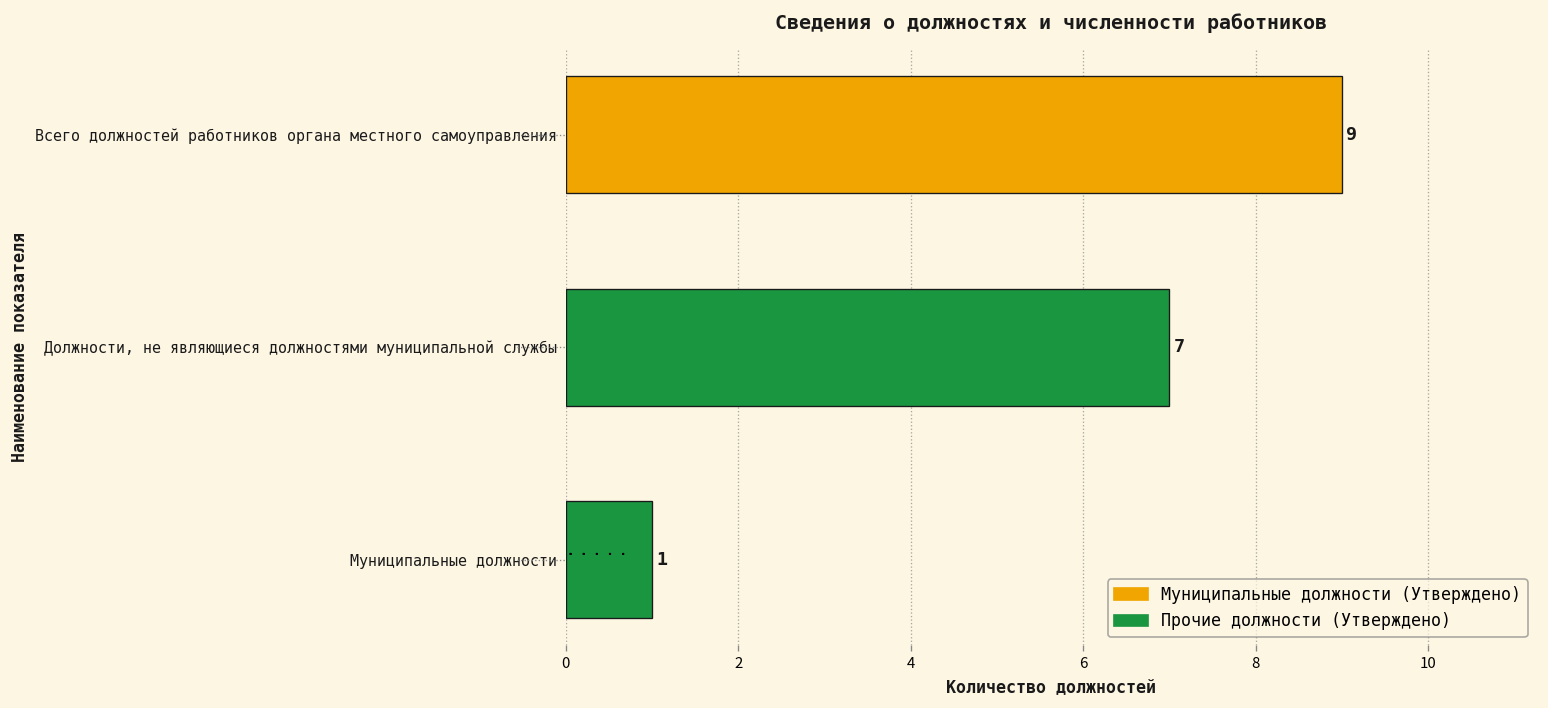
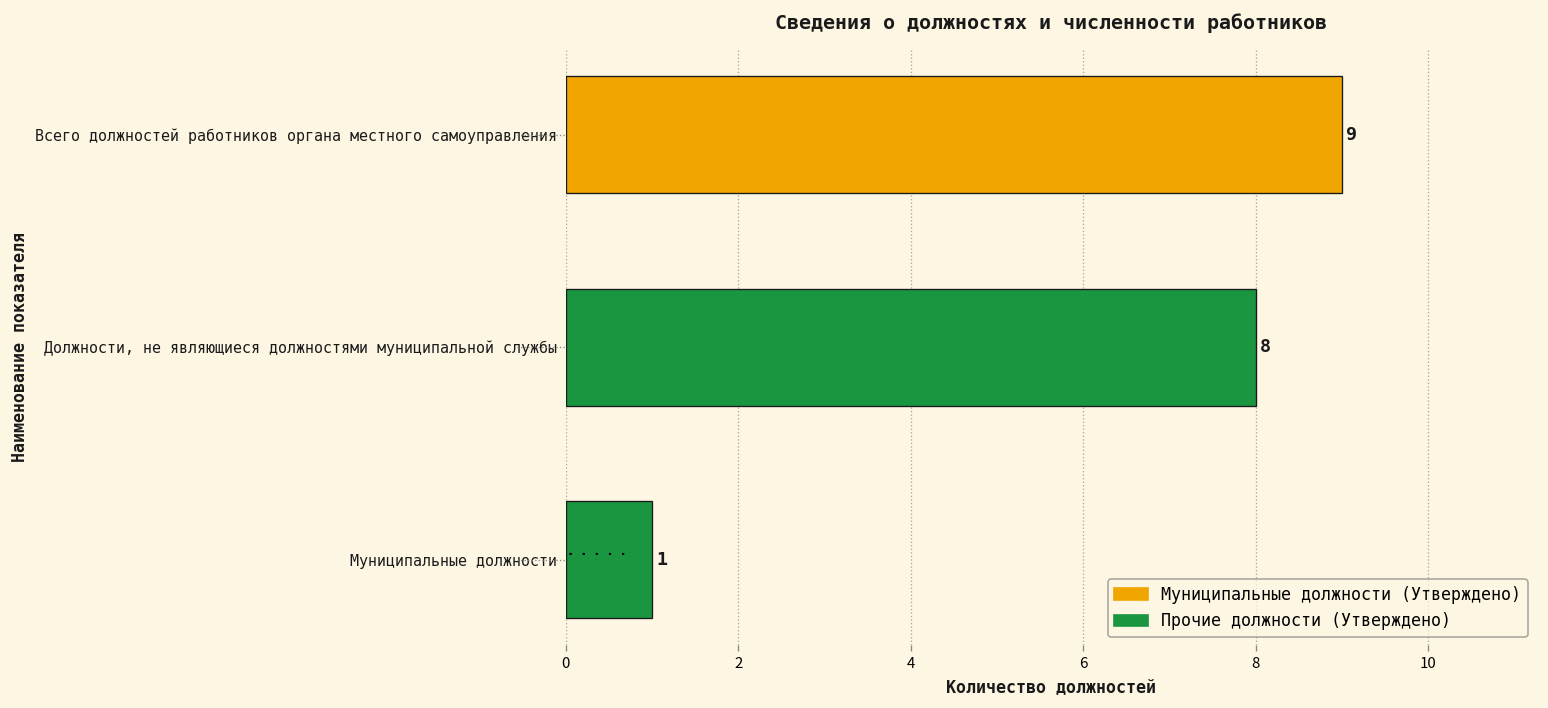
Должности, не являющиеся должностями муниципальной службы: 7 -> 8
